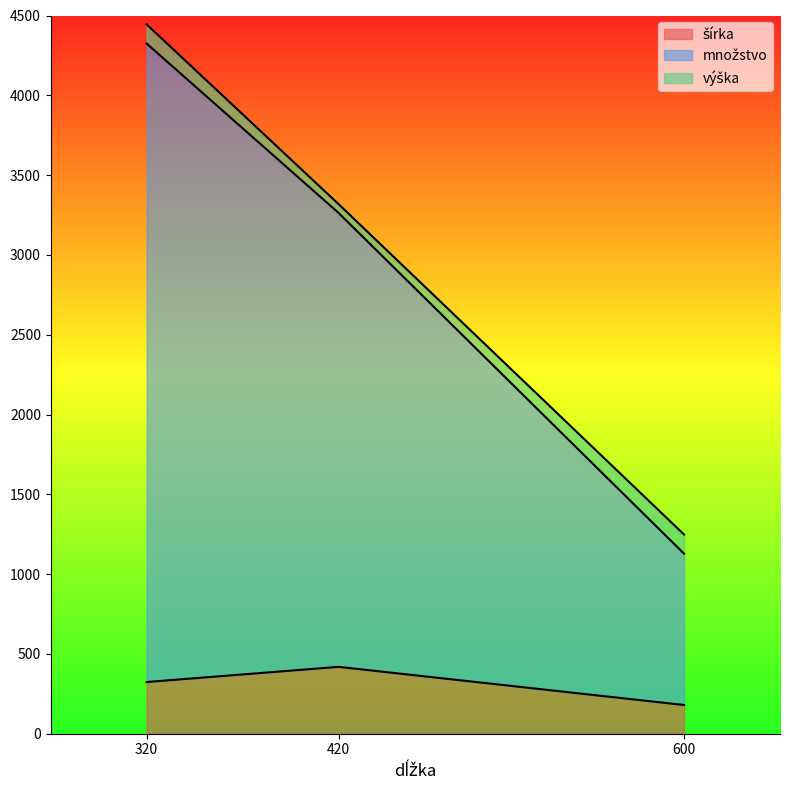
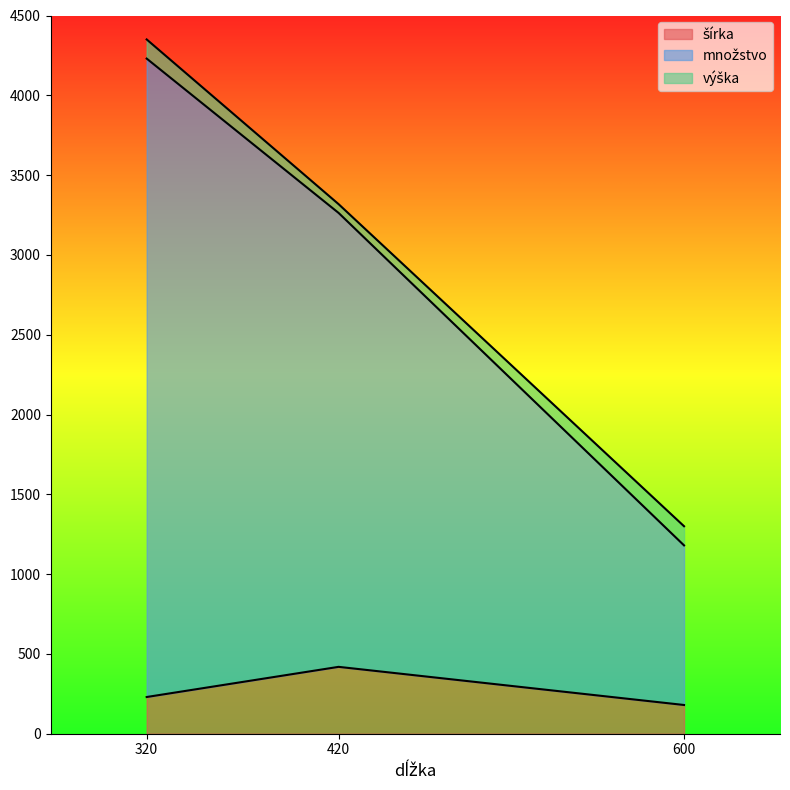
šírka, 320: 320 -> 230
množstvo, 600: 950 -> 1000
